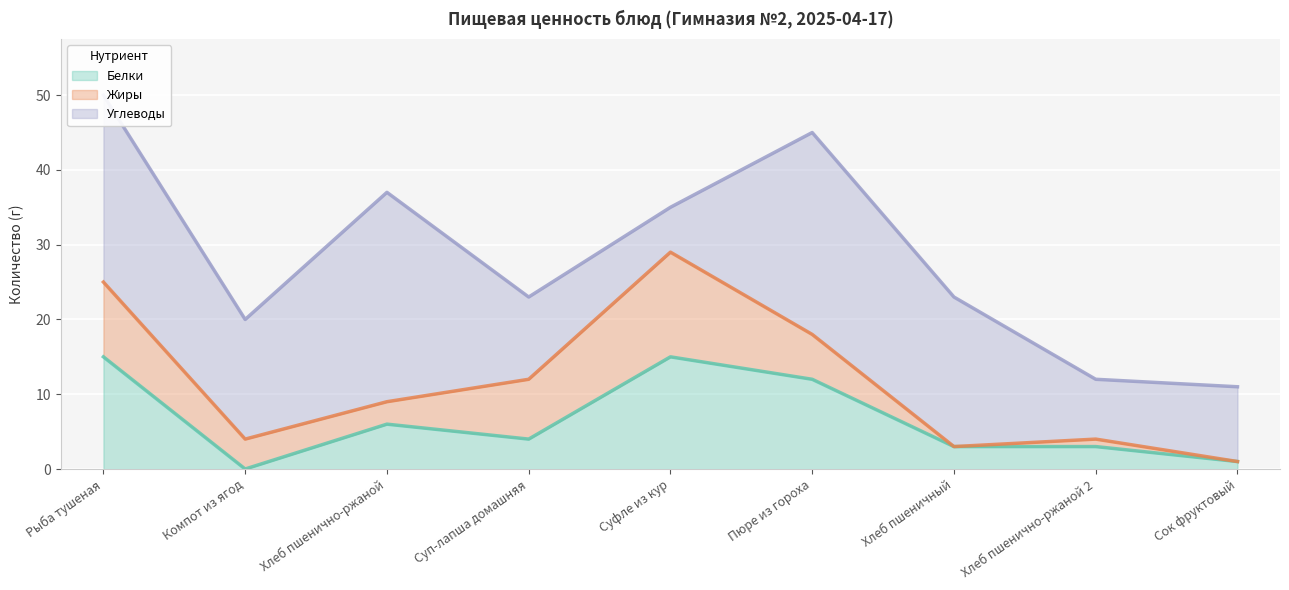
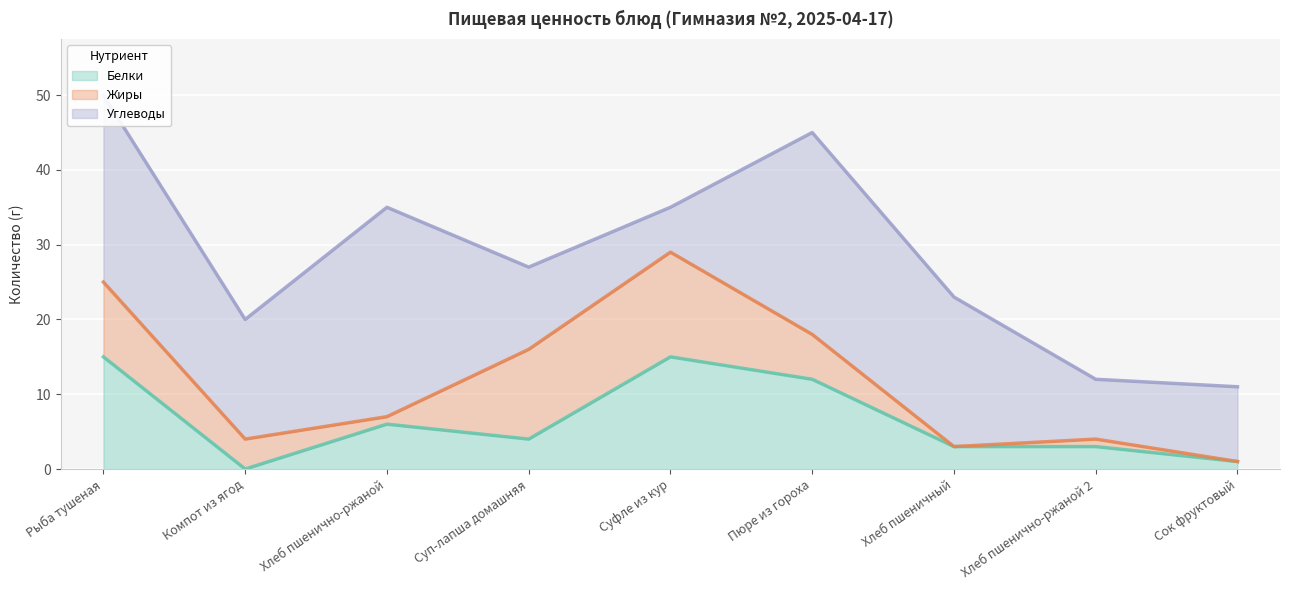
Жиры, Хлеб пшенично-ржаной: 3 -> 1
Жиры, Суп-лапша домашняя: 8 -> 12
